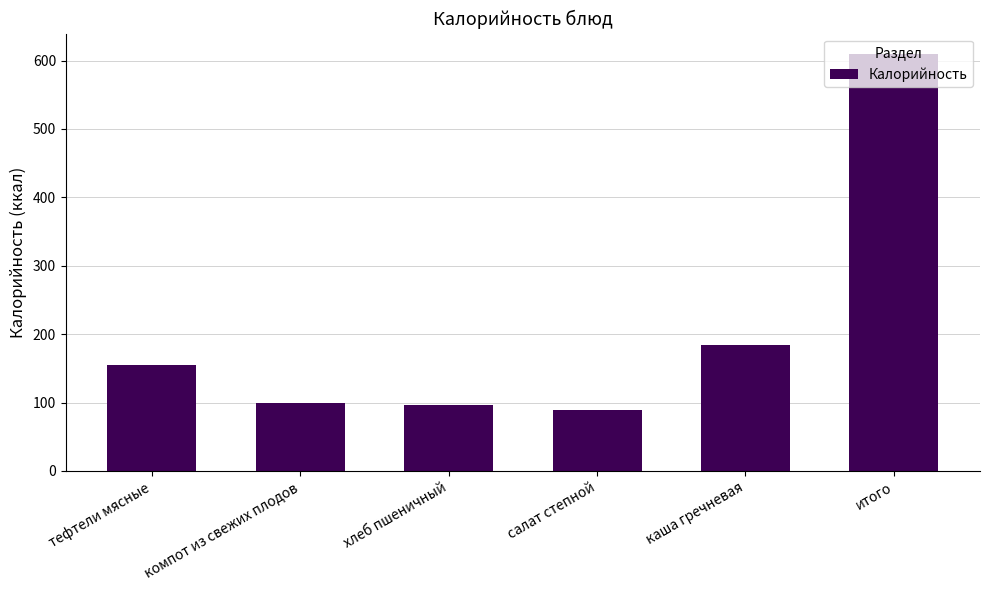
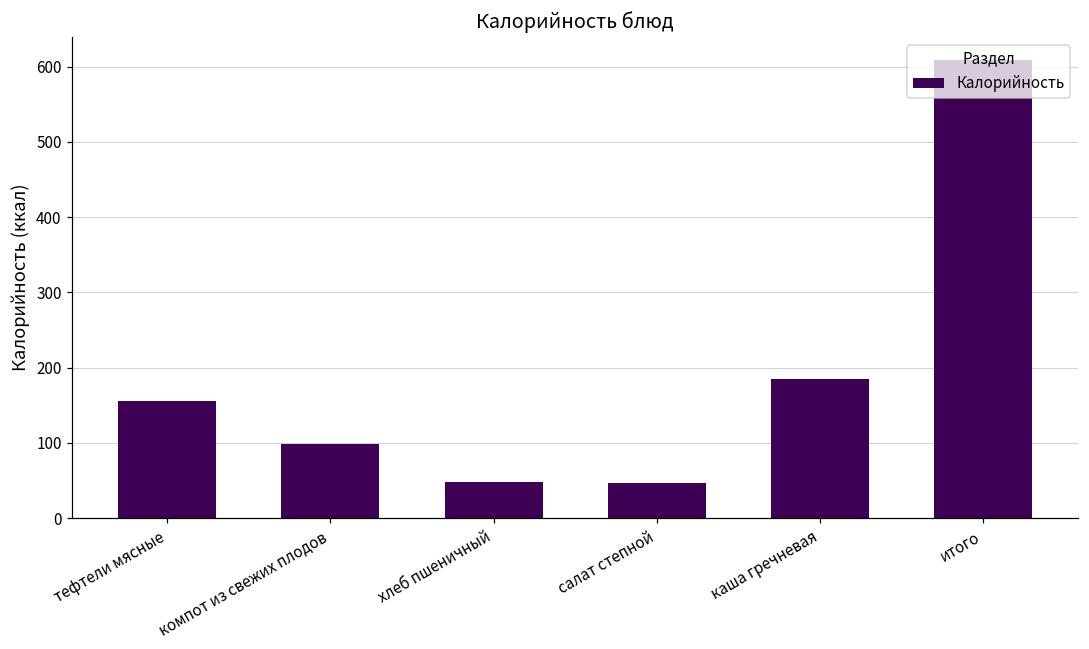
хлеб пшеничный: 100 -> 50
салат степной: 90 -> 50
